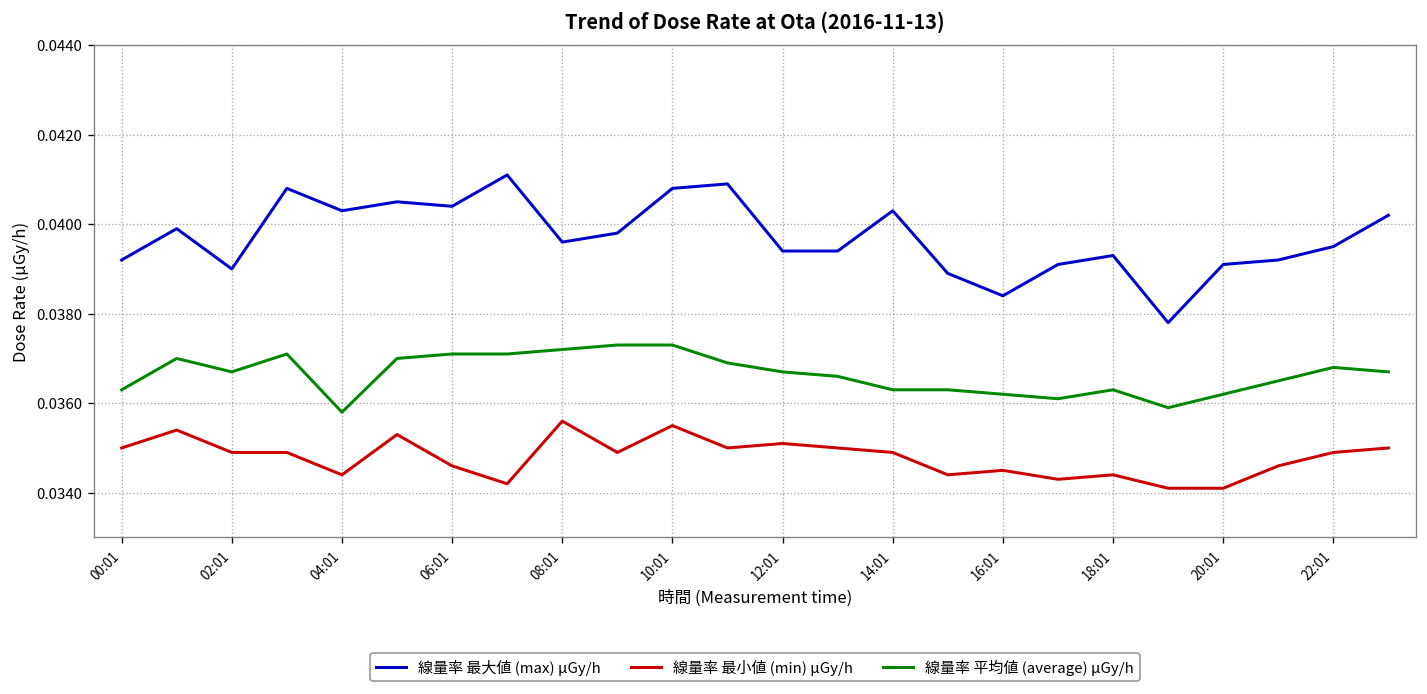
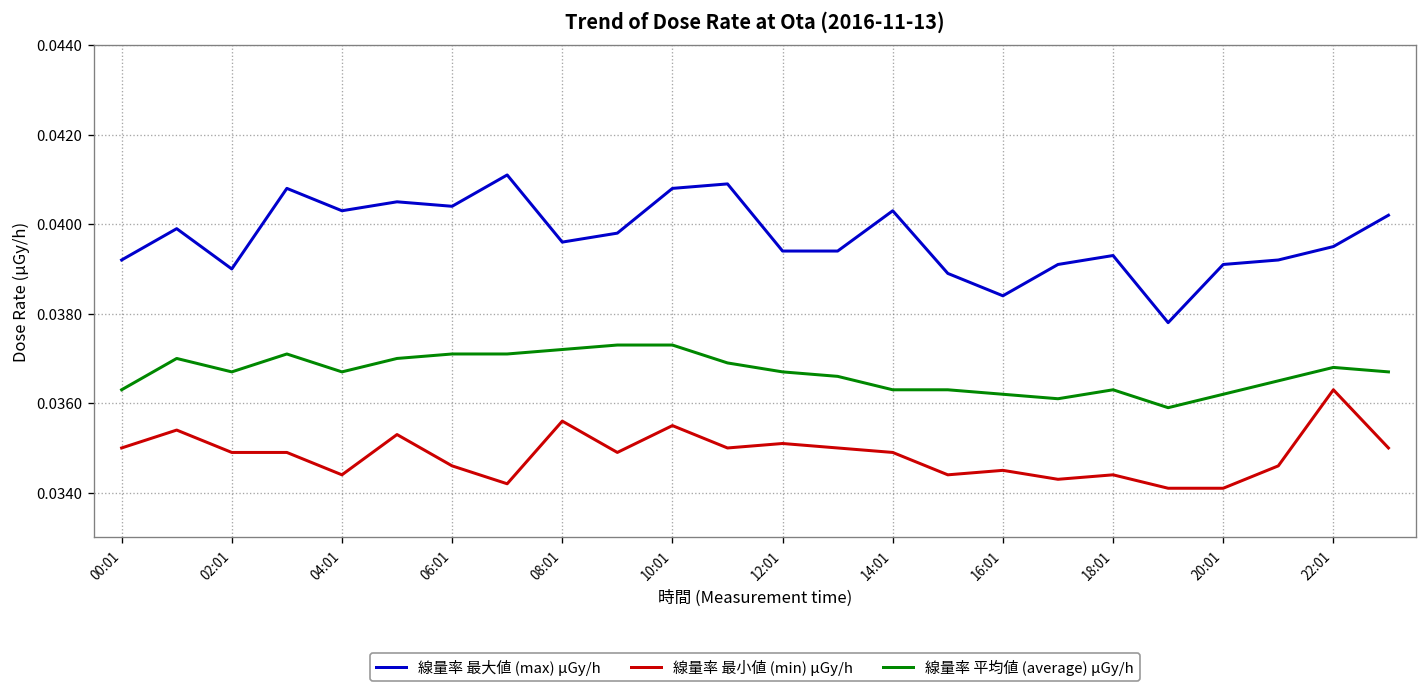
線量率 平均値 (average) μGy/h, 04:01: 0.0358 -> 0.0367
線量率 最小値 (min) μGy/h, 22:01: 0.0349 -> 0.0363
